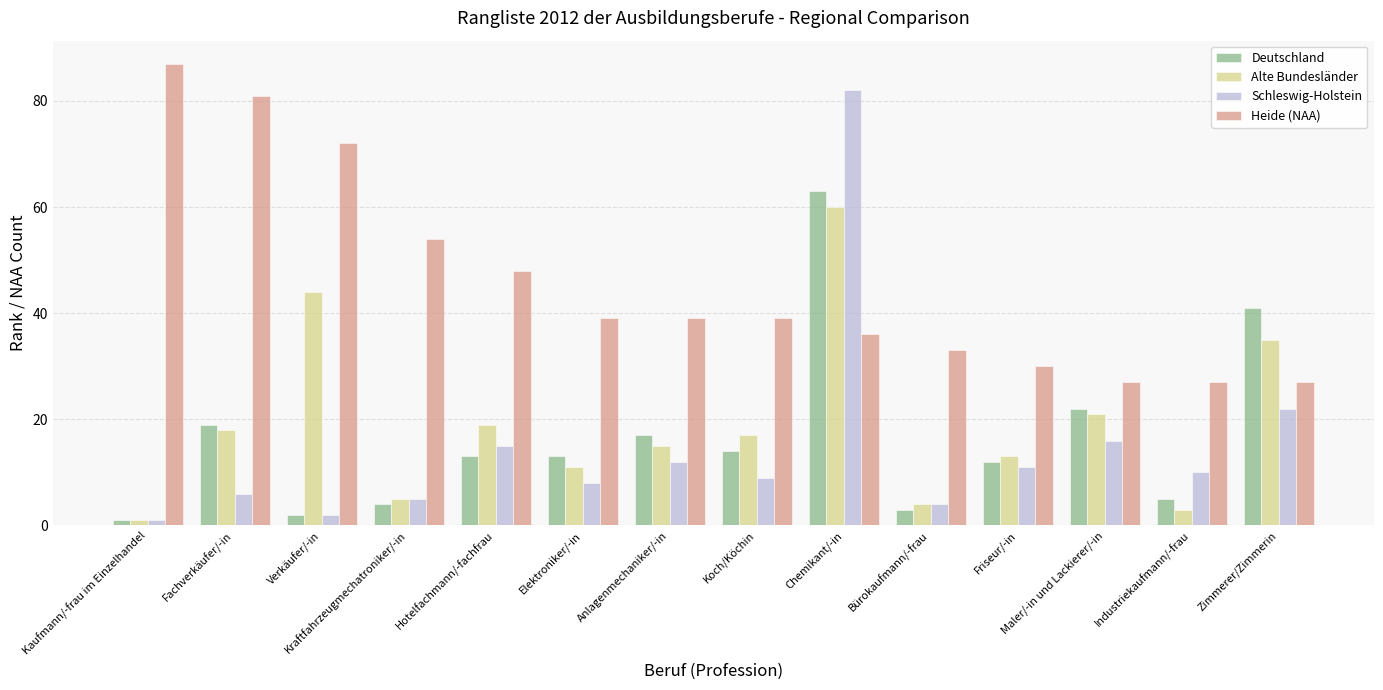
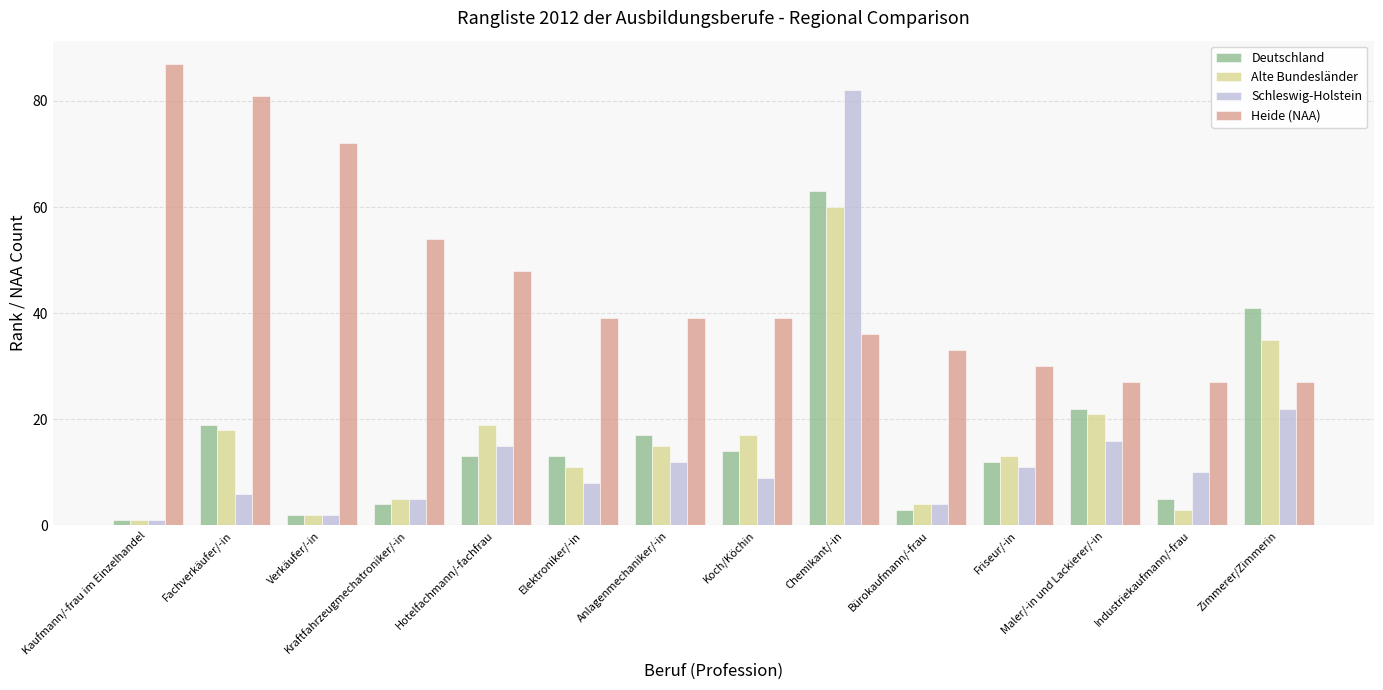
Alte Bundesländer, Verkäufer/-in: 44 -> 2
